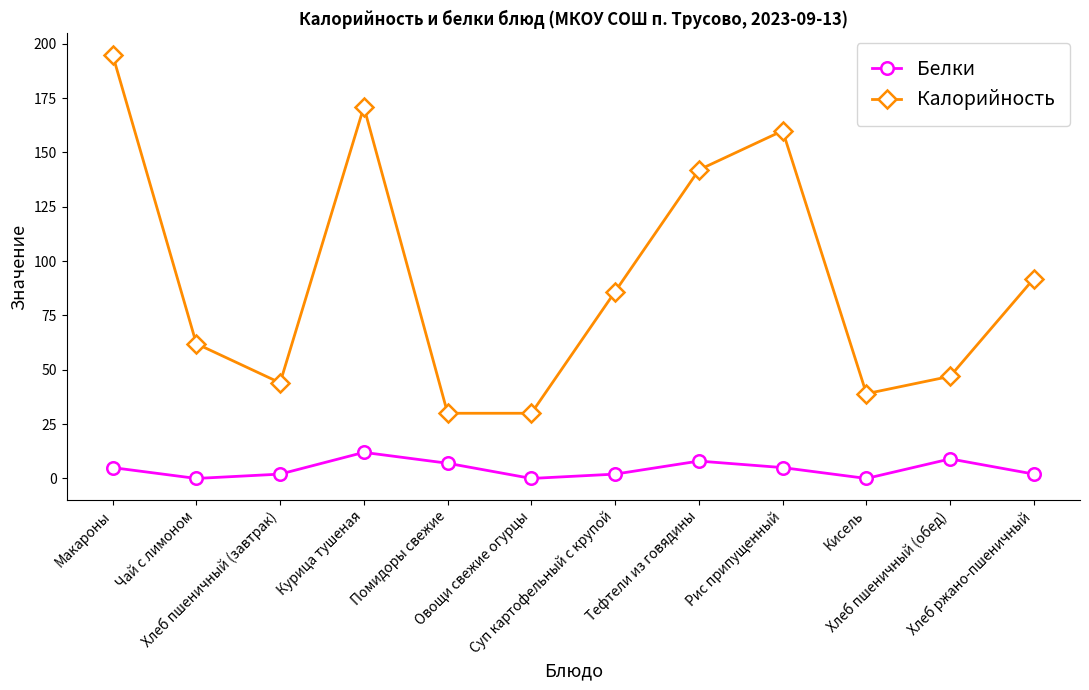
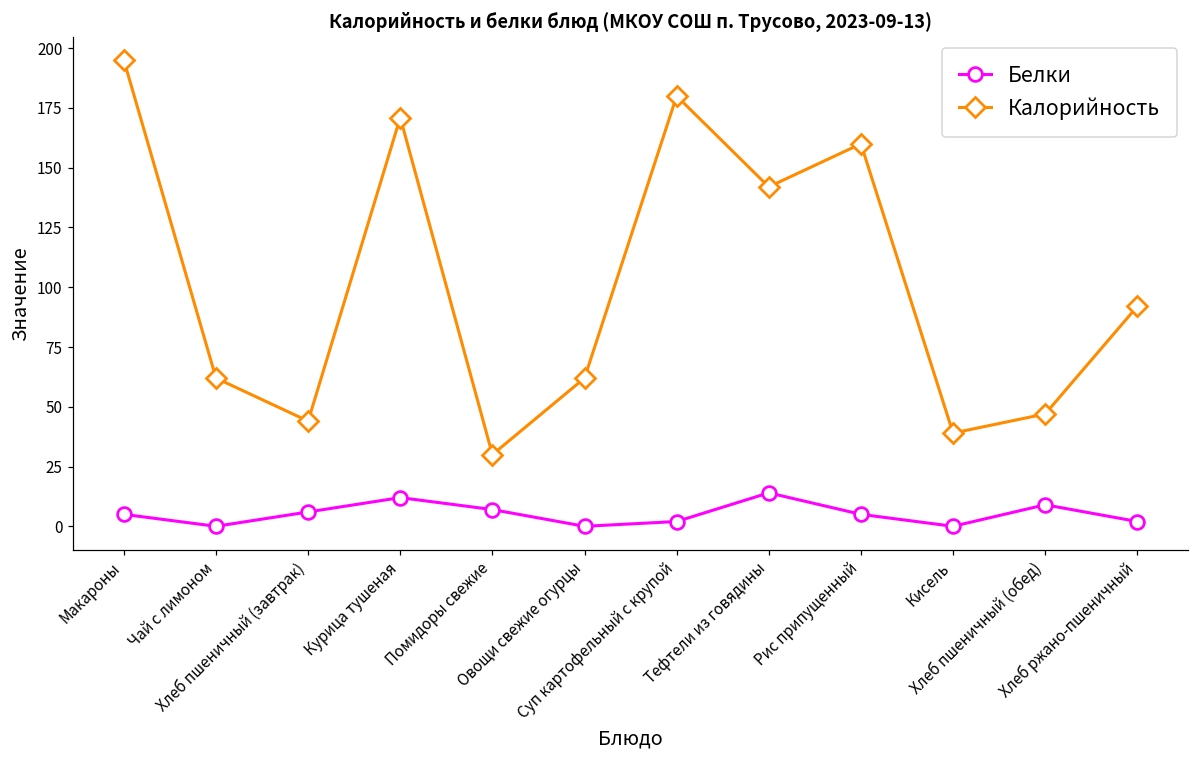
Белки, Хлеб пшеничный (завтрак): 2 -> 6
Калорийность, Овощи свежие огурцы: 30 -> 62
Калорийность, Суп картофельный с крупой: 86 -> 180
Белки, Тефтели из говядины: 8 -> 14
